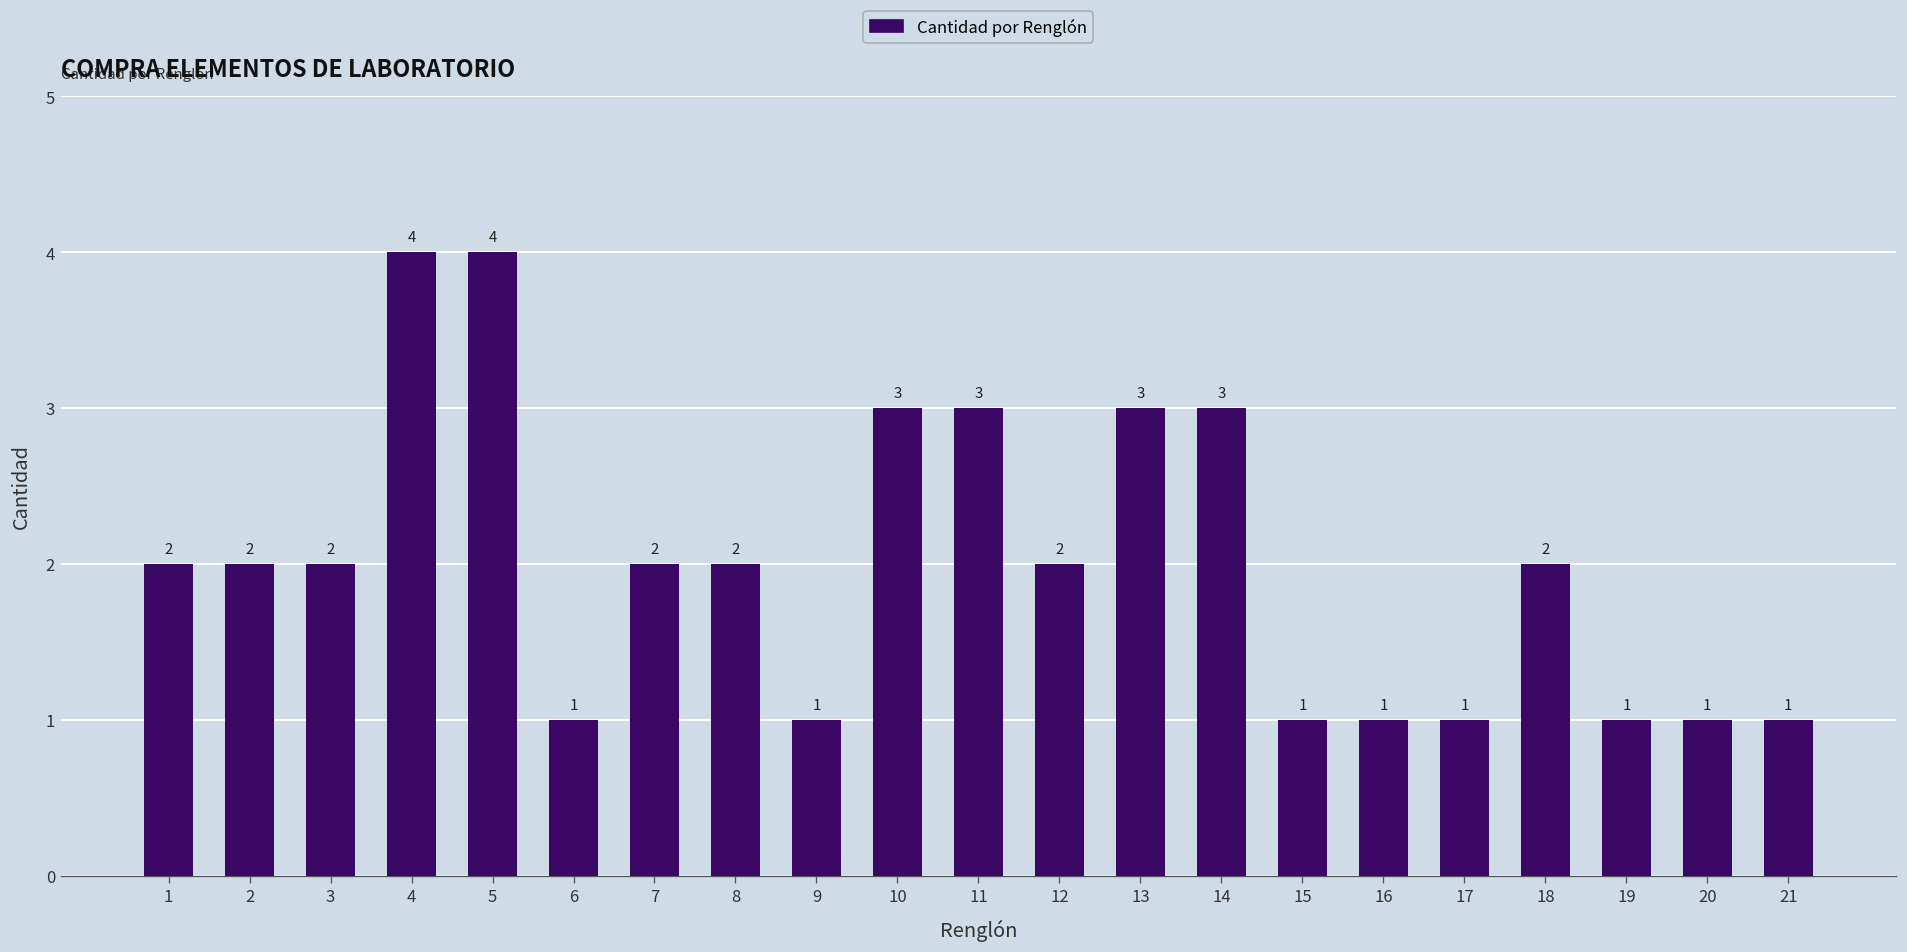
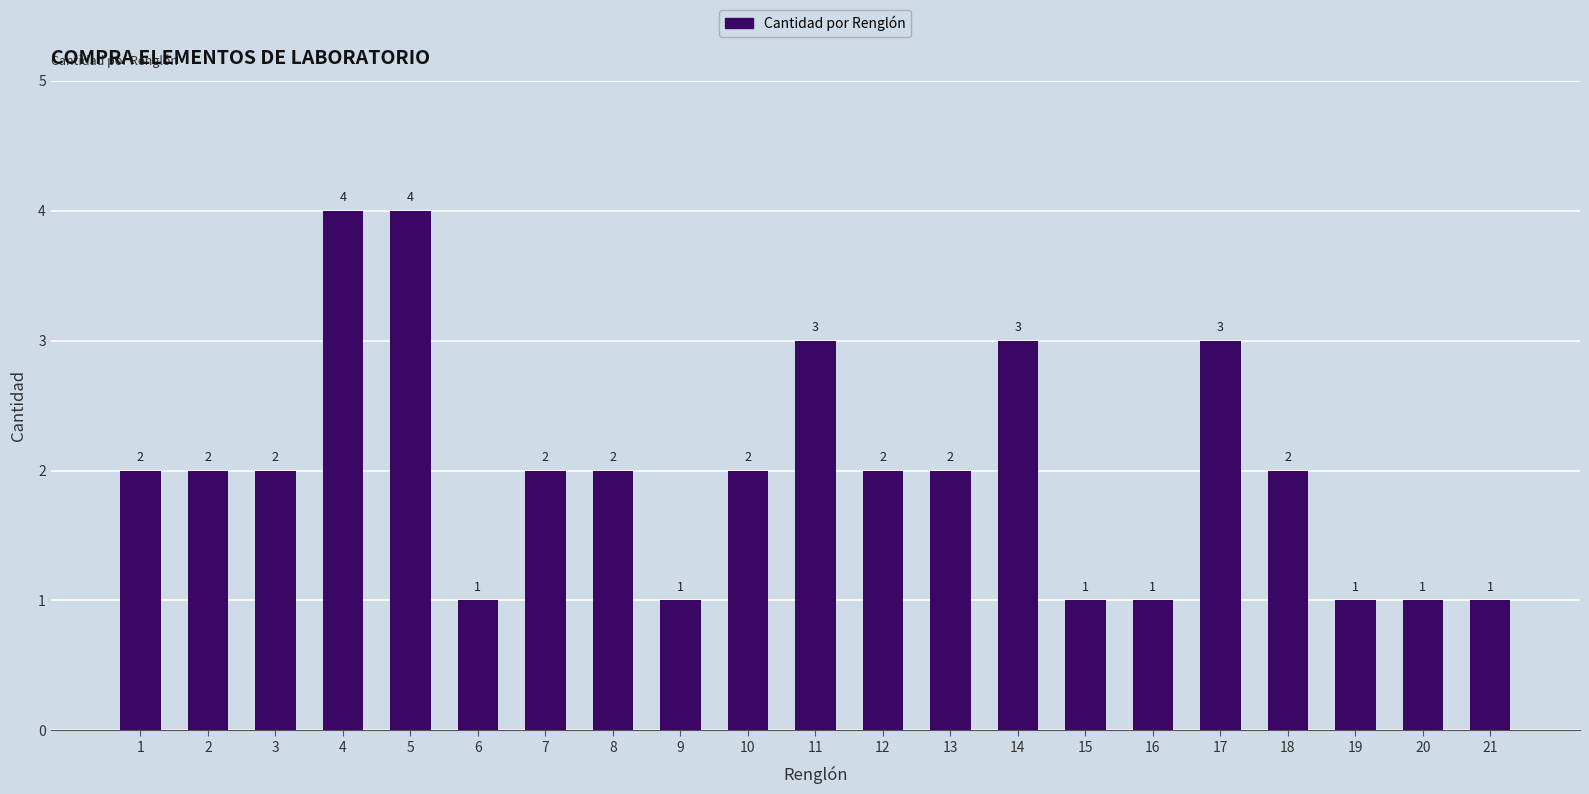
10: 3 -> 2
13: 3 -> 2
17: 1 -> 3
